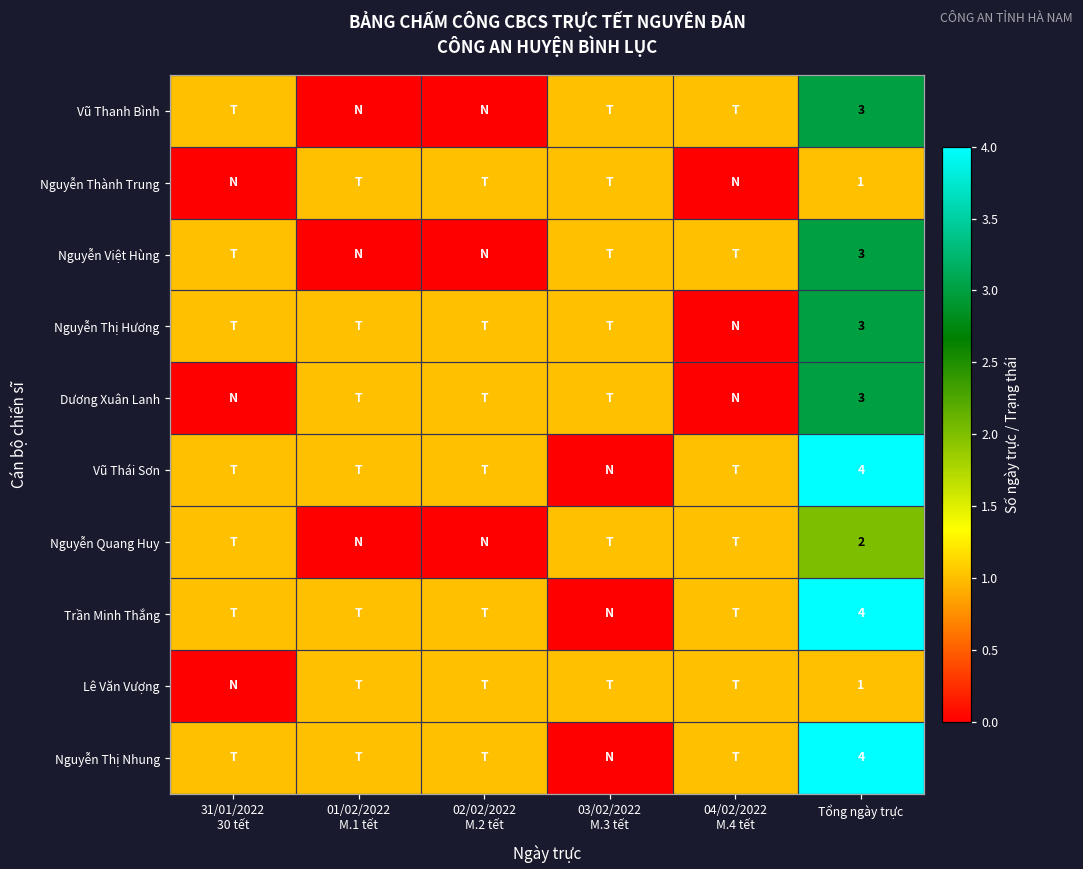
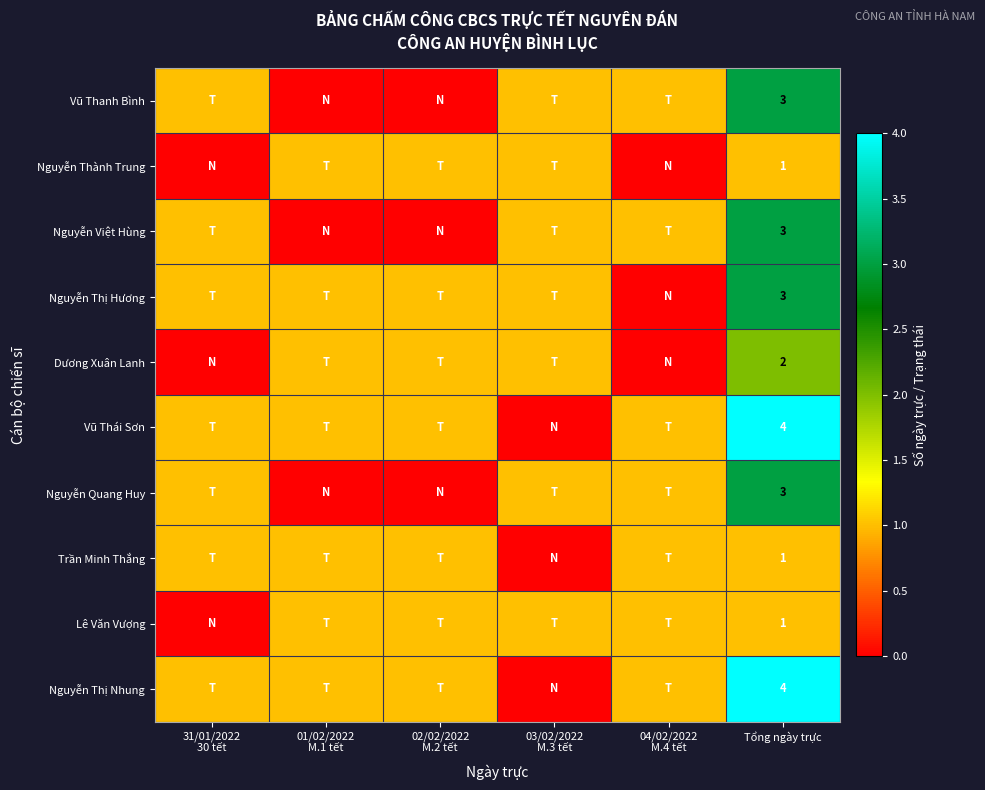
Dương Xuân Lanh, Tổng ngày trực: 3 -> 2
Nguyễn Quang Huy, Tổng ngày trực: 2 -> 3
Trần Minh Thắng, Tổng ngày trực: 4 -> 1
